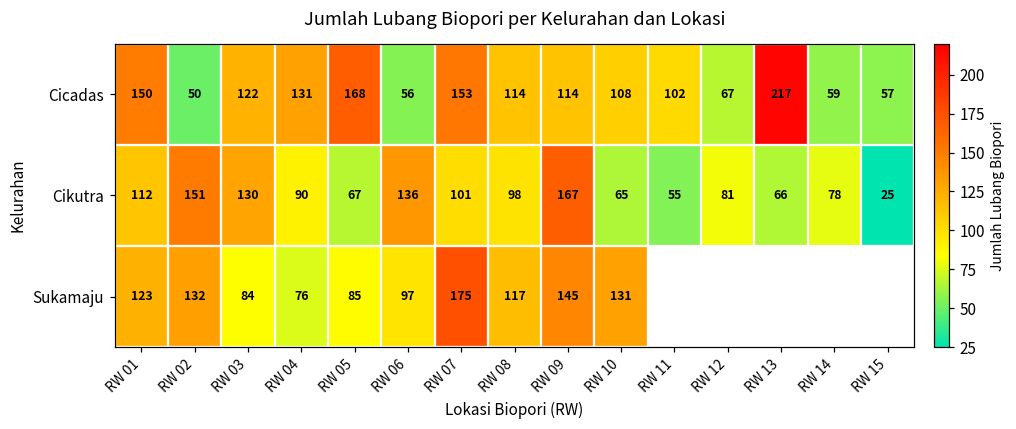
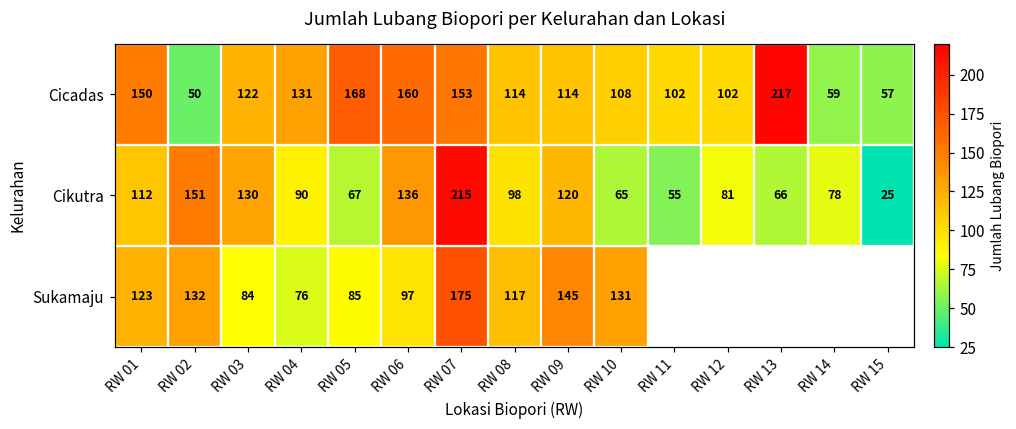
Cicadas, RW 06: 56 -> 160
Cicadas, RW 12: 67 -> 102
Cikutra, RW 07: 101 -> 215
Cikutra, RW 09: 167 -> 120
